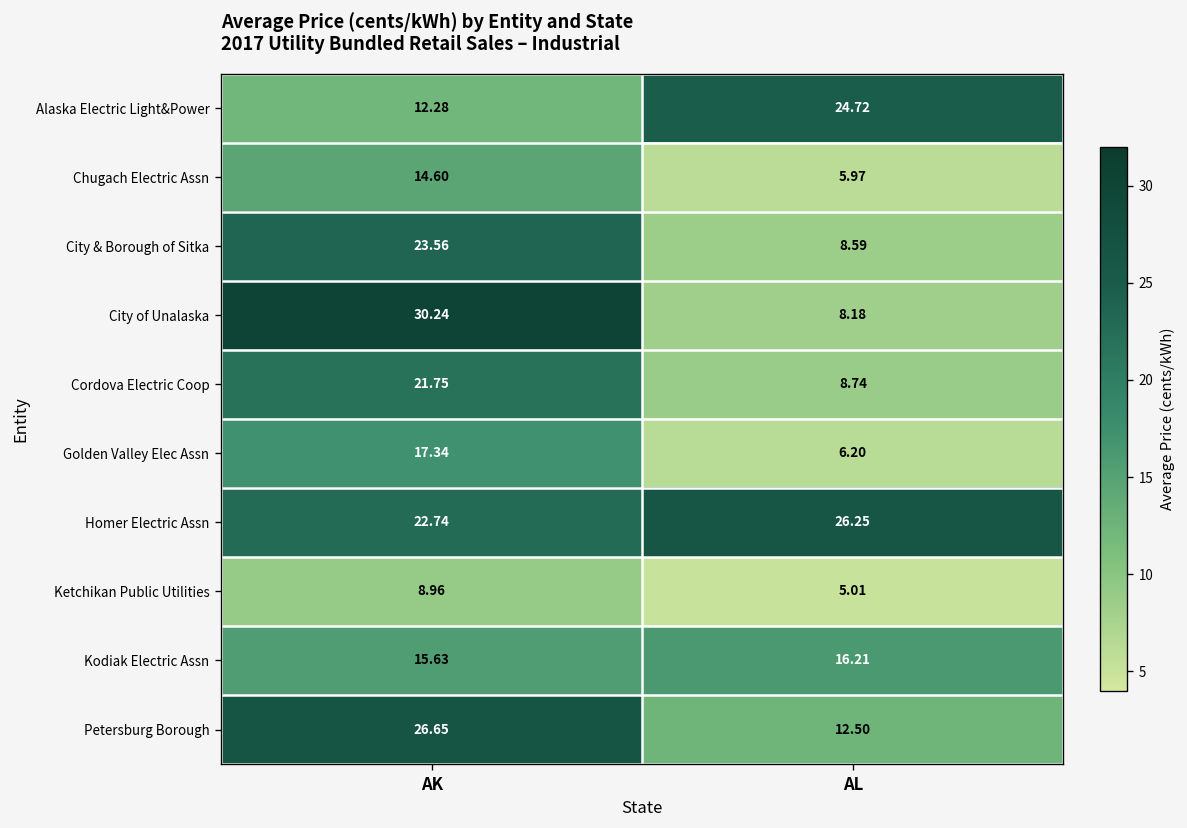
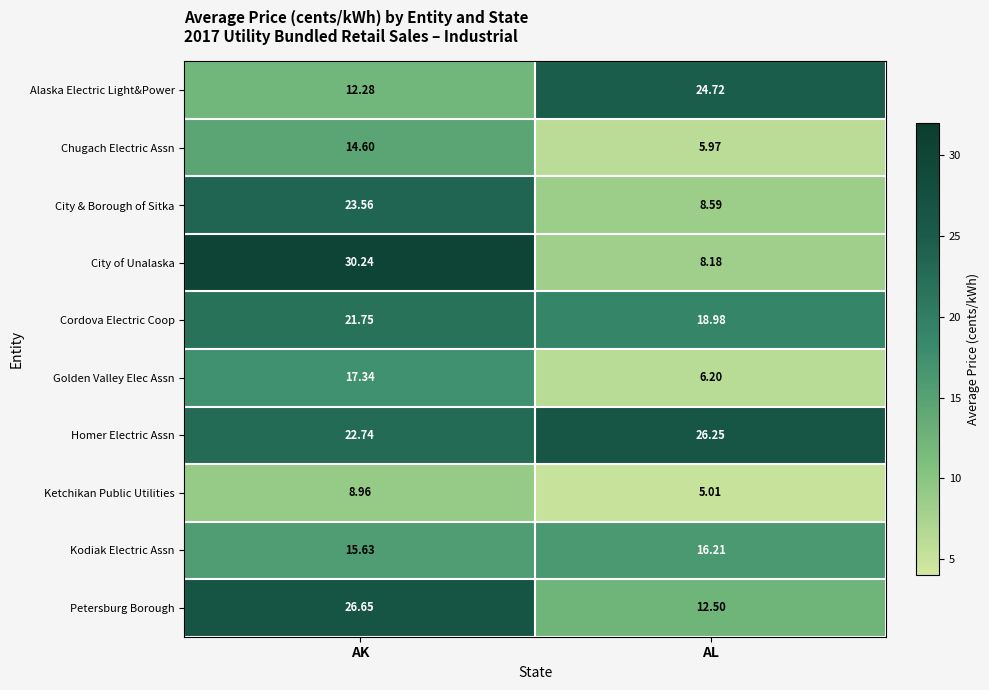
Cordova Electric Coop, AL: 8.74 -> 18.98
